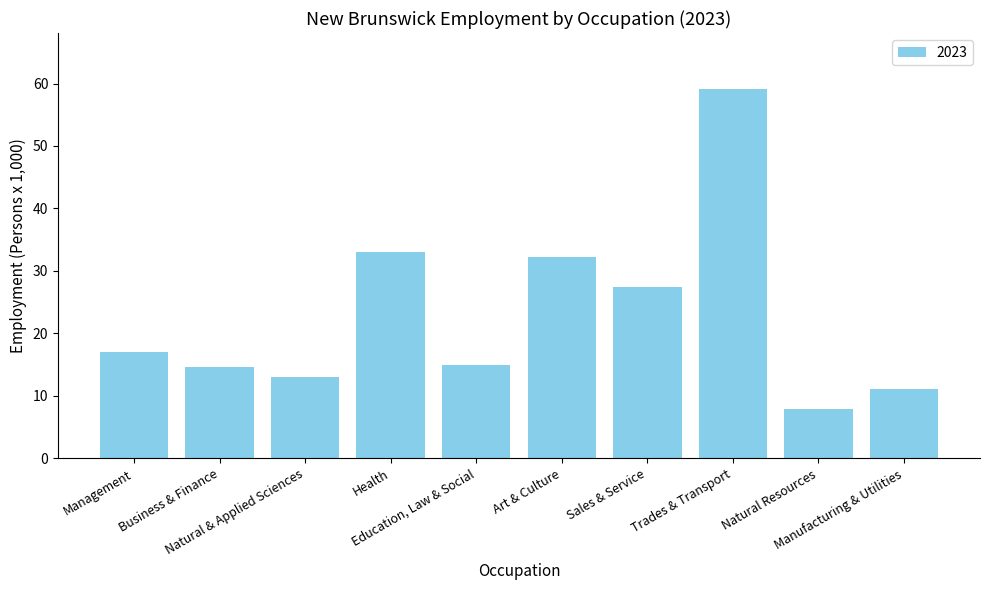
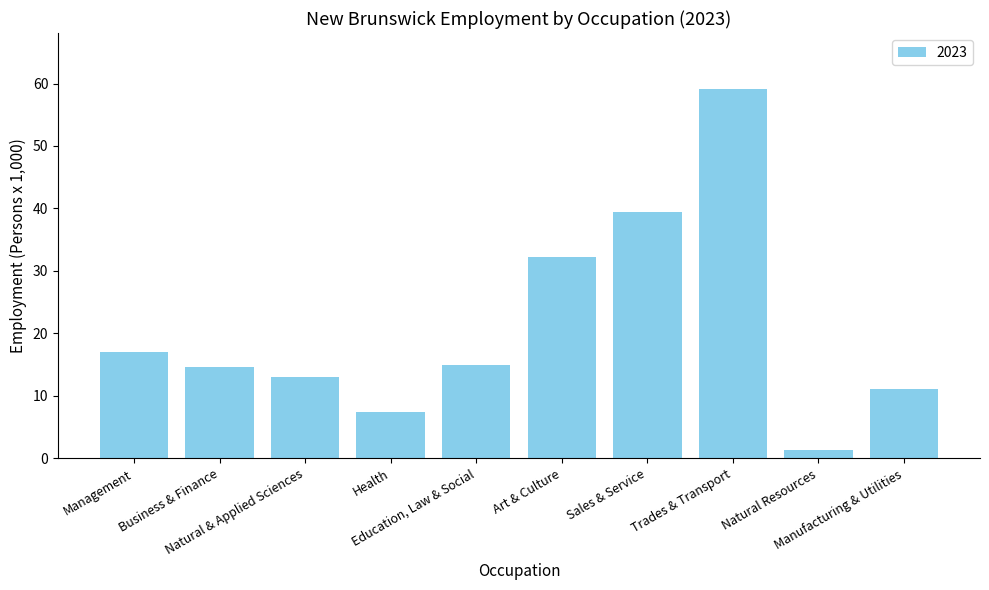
Health: 33 -> 7
Sales & Service: 28 -> 40
Natural Resources: 8 -> 1
